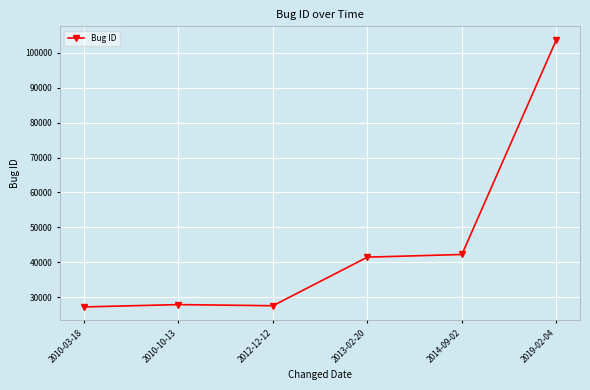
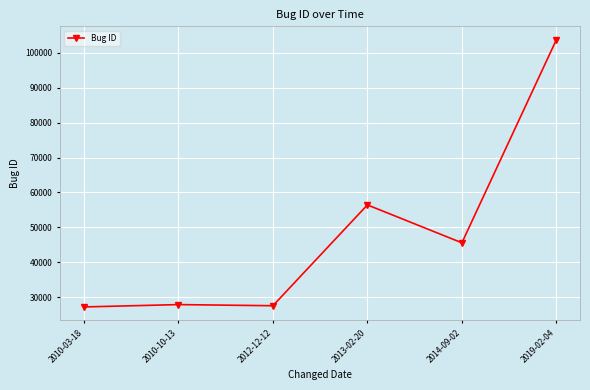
2013-02-20: 41000 -> 56000
2014-09-02: 42000 -> 46000
